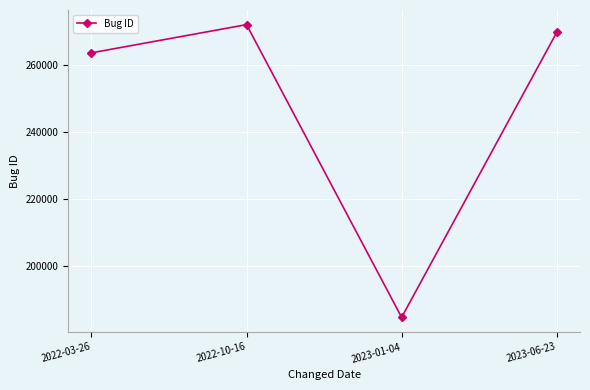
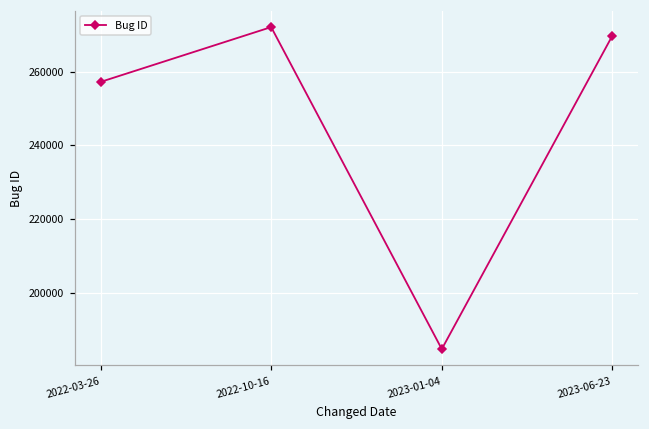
2022-03-26: 264000 -> 257000
